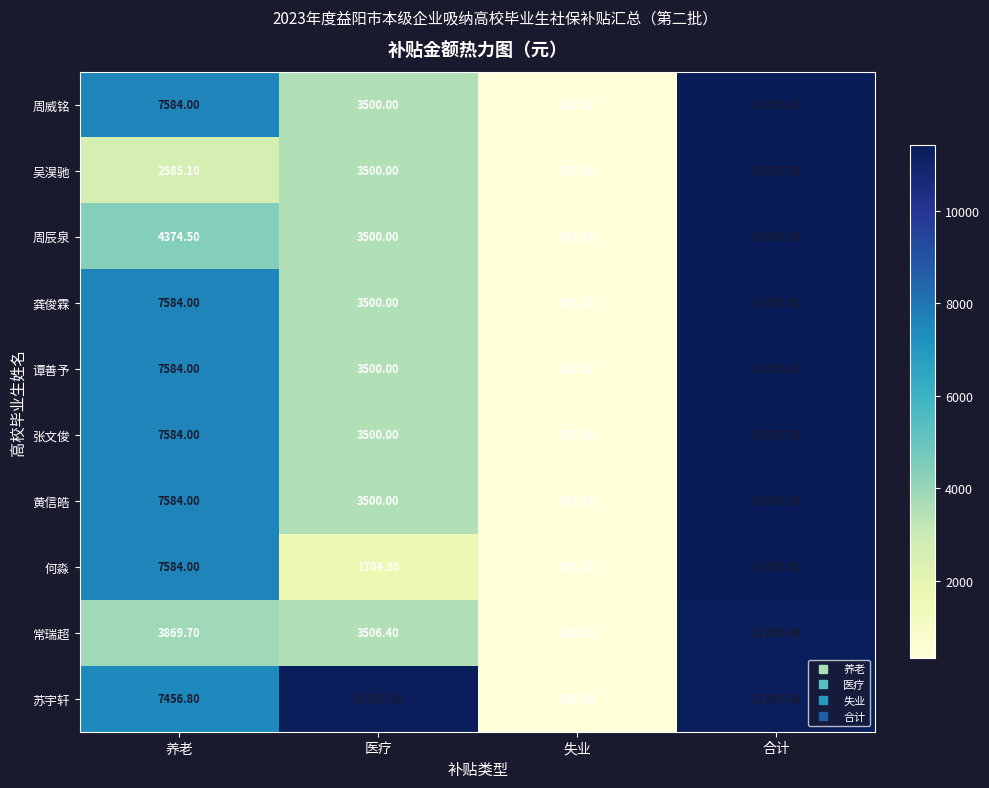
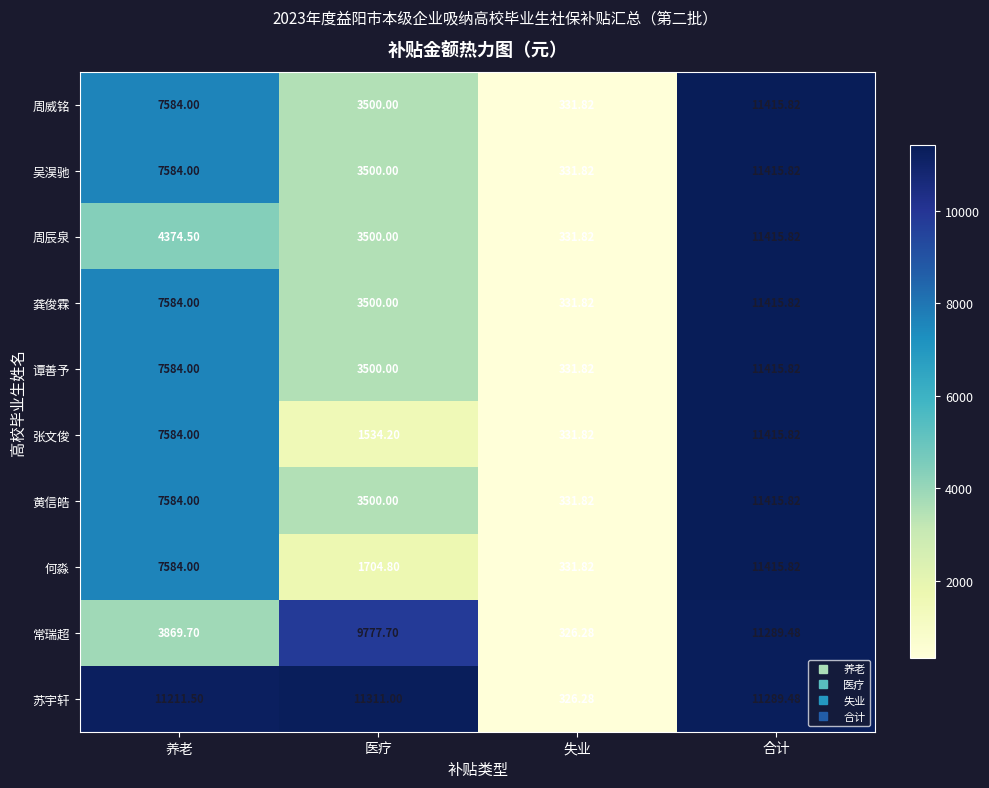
吴淏驰, 养老: 2585.10 -> 7584.00
张文俊, 医疗: 3500.00 -> 1534.20
常瑞超, 医疗: 3506.40 -> 9777.70
苏宇轩, 养老: 7456.80 -> 11211.50
